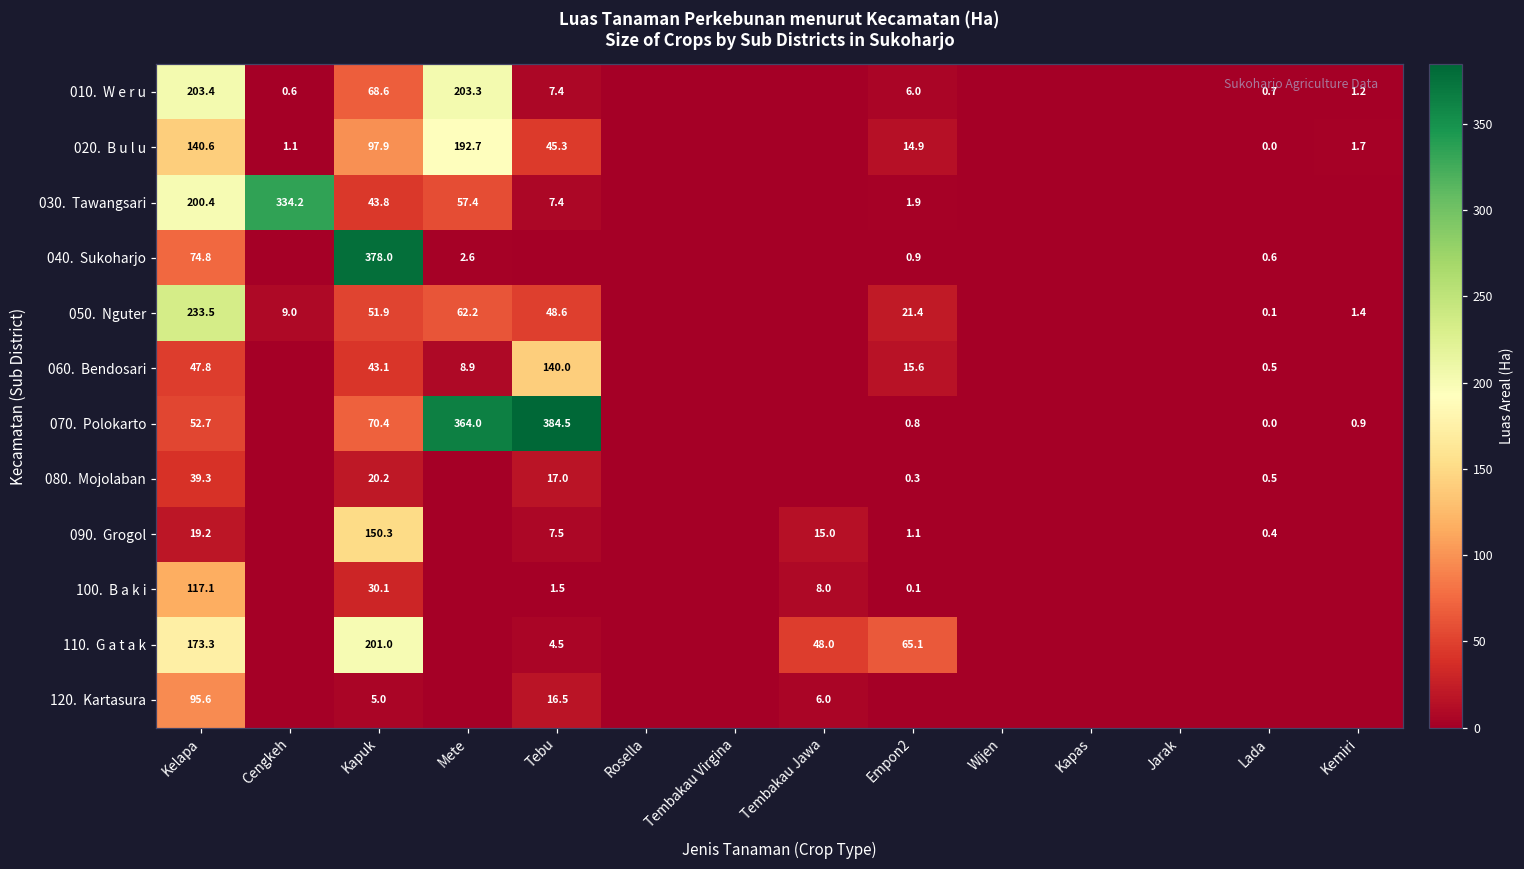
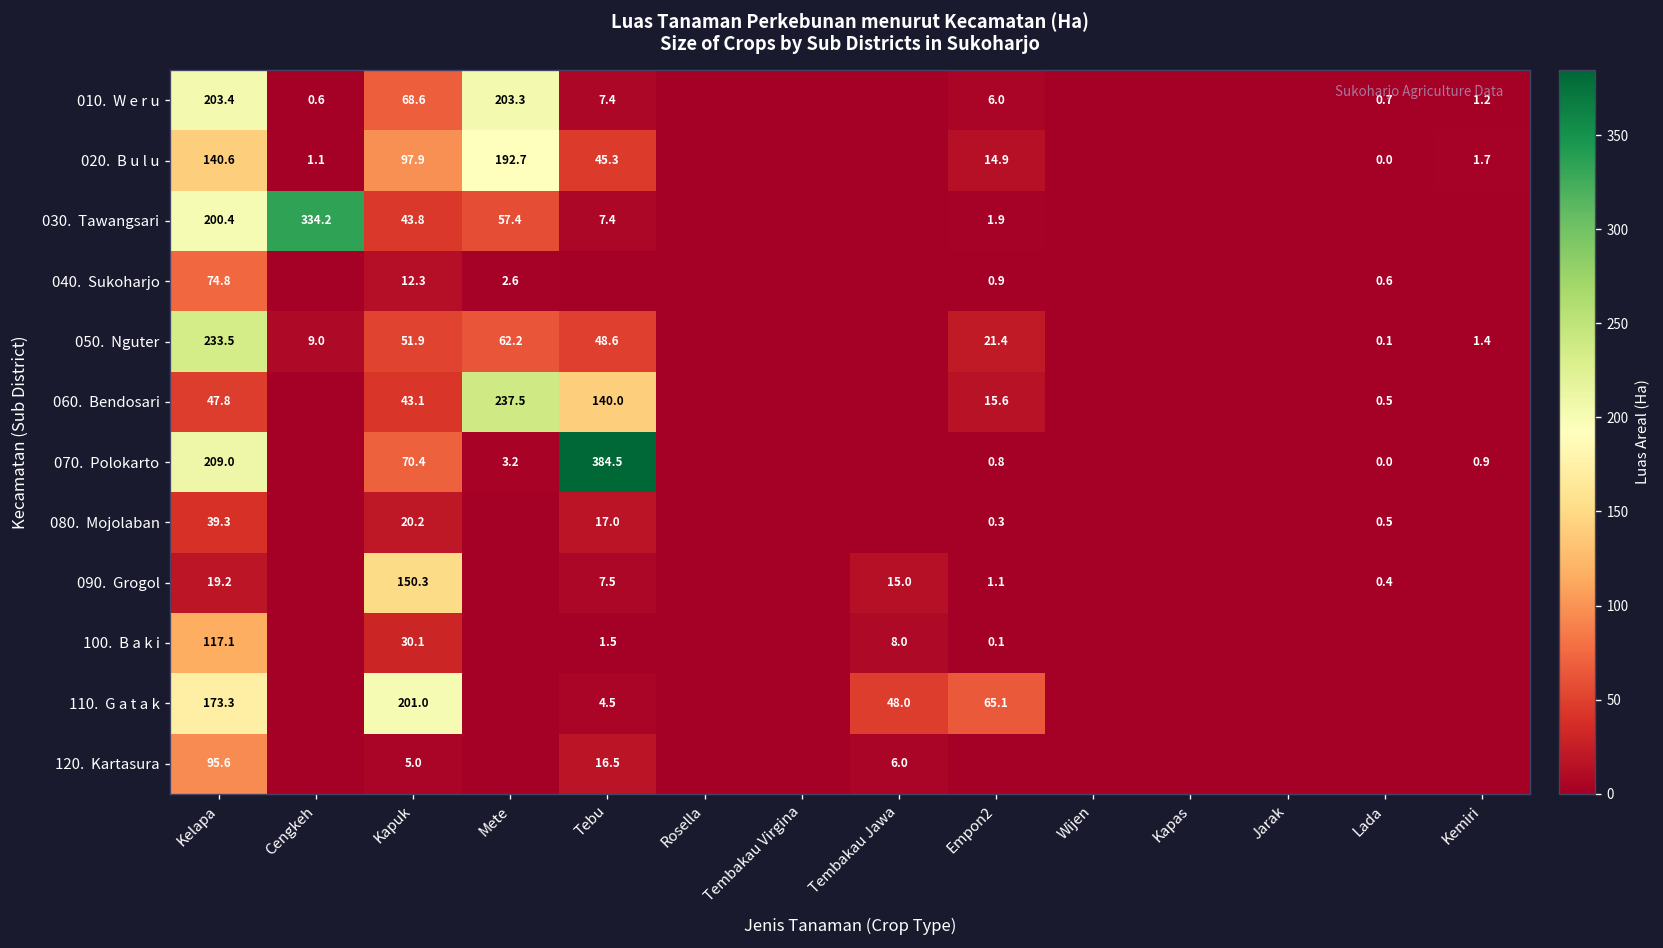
040. Sukoharjo, Kapuk: 378.0 -> 12.3
060. Bendosari, Mete: 8.9 -> 237.5
070. Polokarto, Kelapa: 52.7 -> 209.0
070. Polokarto, Mete: 364.0 -> 3.2
